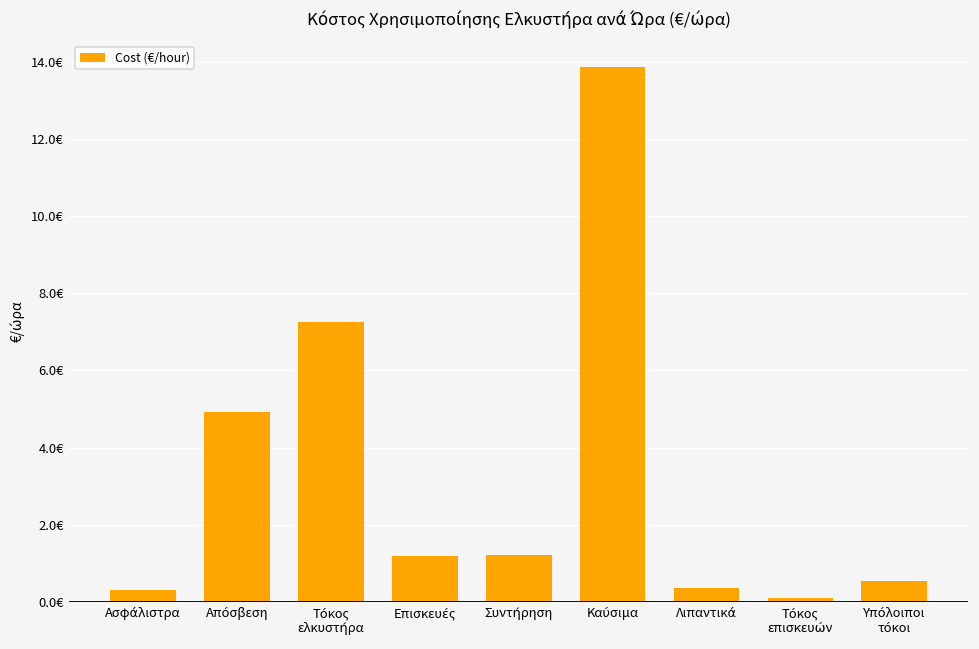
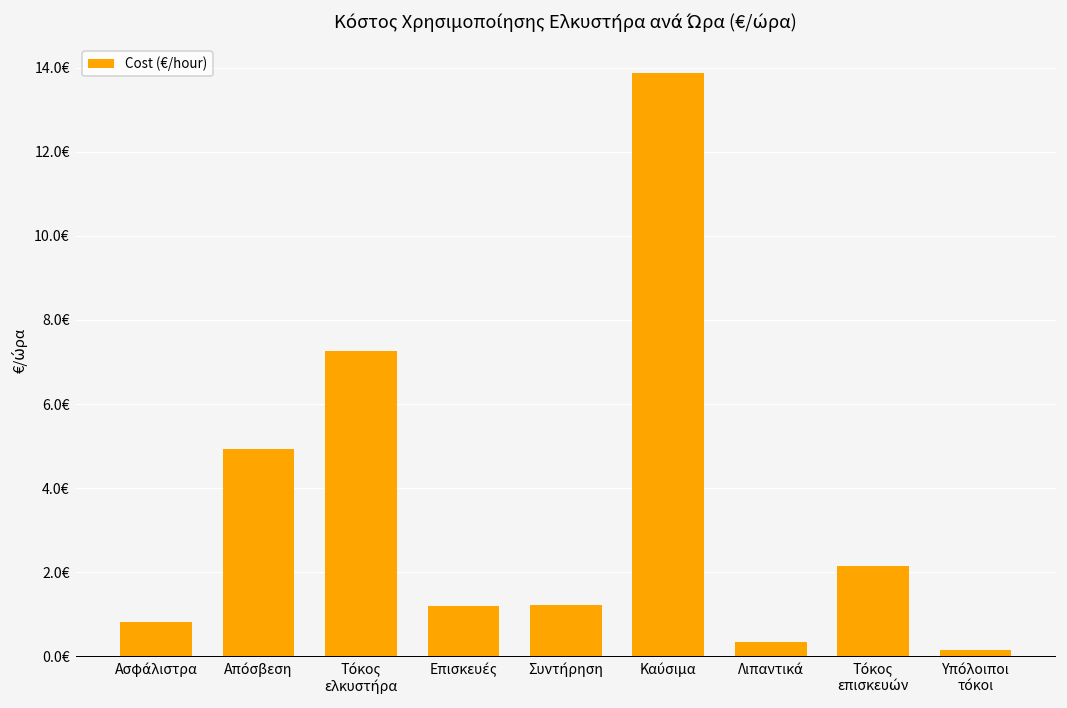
Ασφάλιστρα: 0.3€ -> 0.8€
Τόκος επισκευών: 0.1€ -> 2.2€
Υπόλοιποι τόκοι: 0.5€ -> 0.2€
